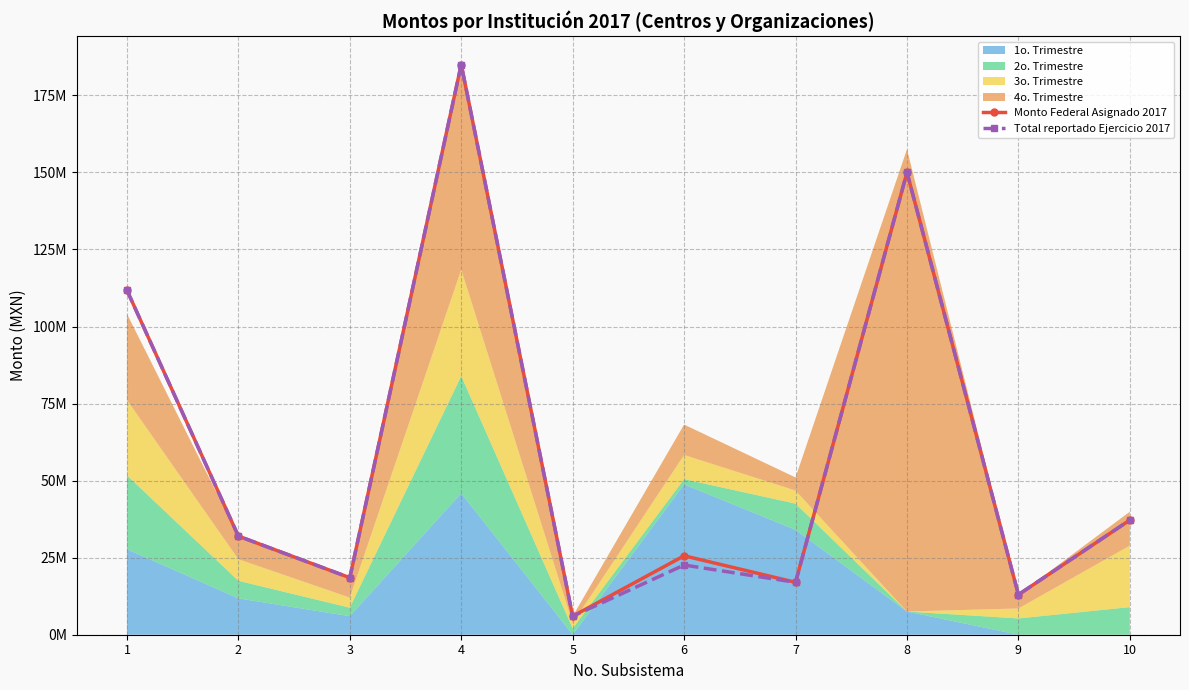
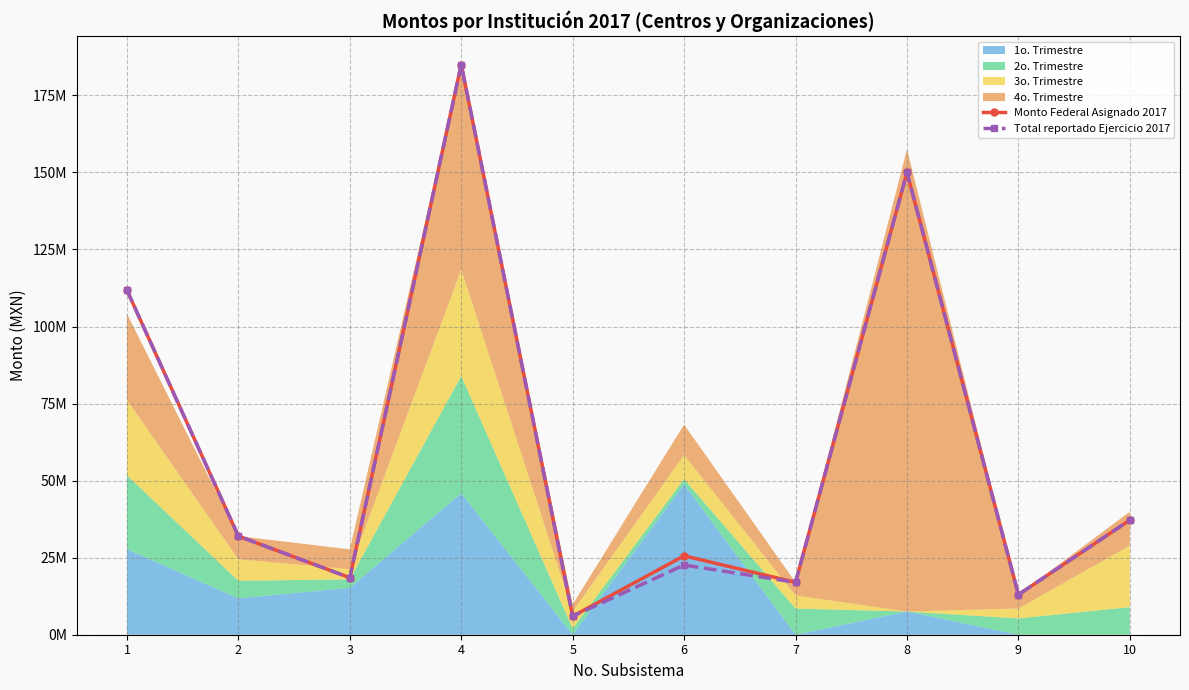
1o. Trimestre, 3: 6000000 -> 15000000
3o. Trimestre, 5: 2000000 -> 6000000
1o. Trimestre, 7: 34000000 -> 0
